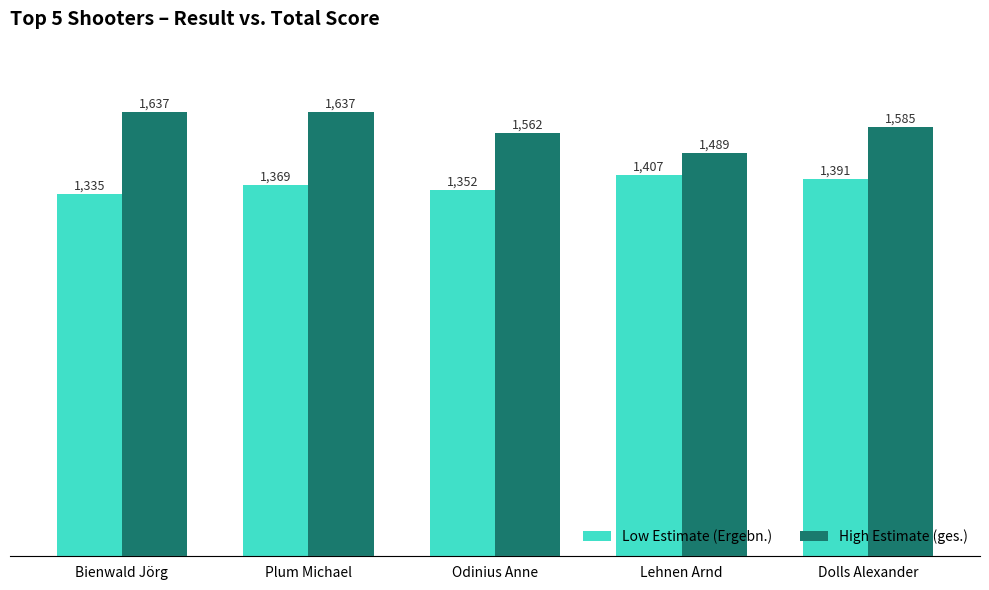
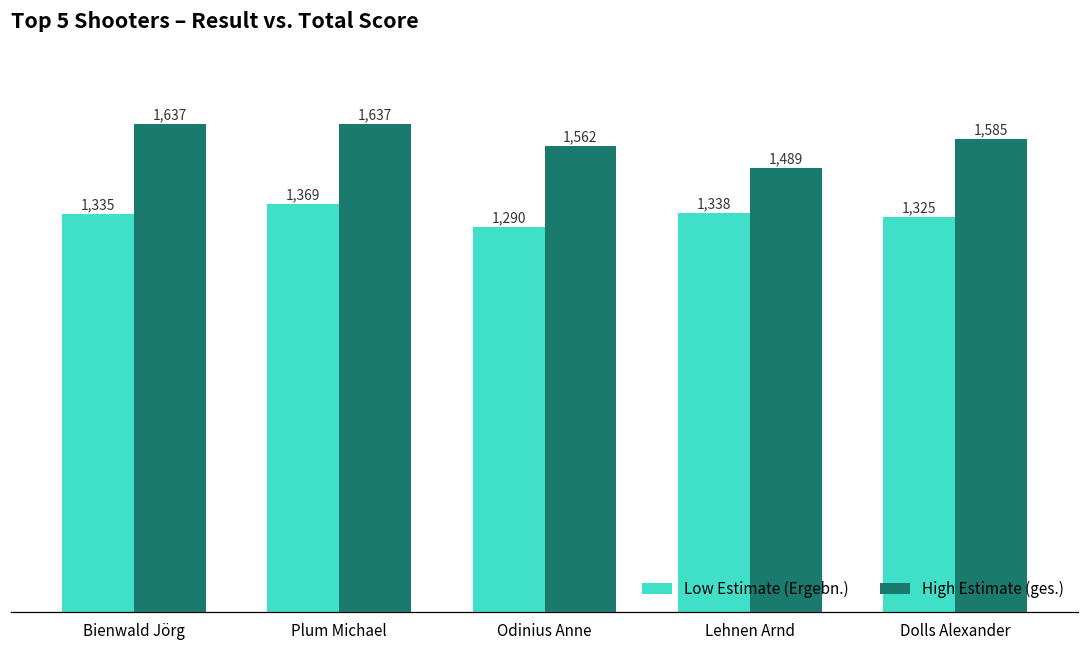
Low Estimate (Ergebn.), Odinius Anne: 1,352 -> 1,290
Low Estimate (Ergebn.), Lehnen Arnd: 1,407 -> 1,338
Low Estimate (Ergebn.), Dolls Alexander: 1,391 -> 1,325
